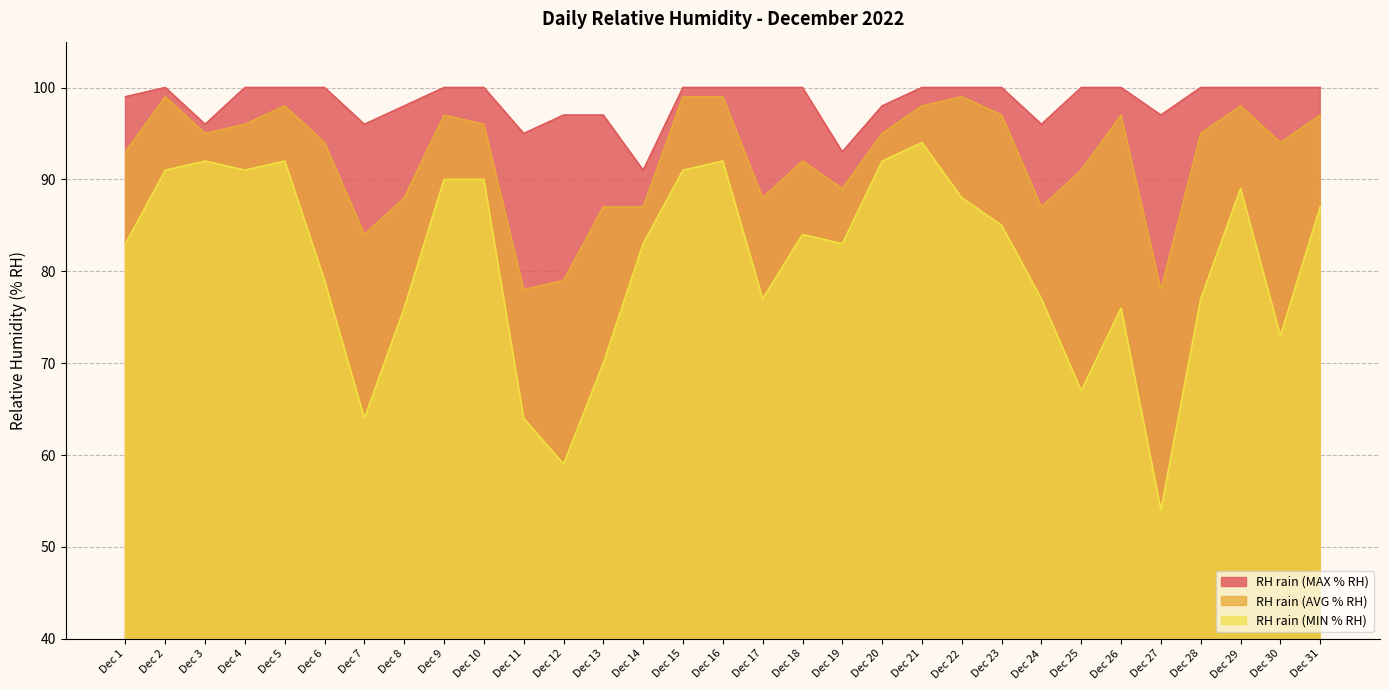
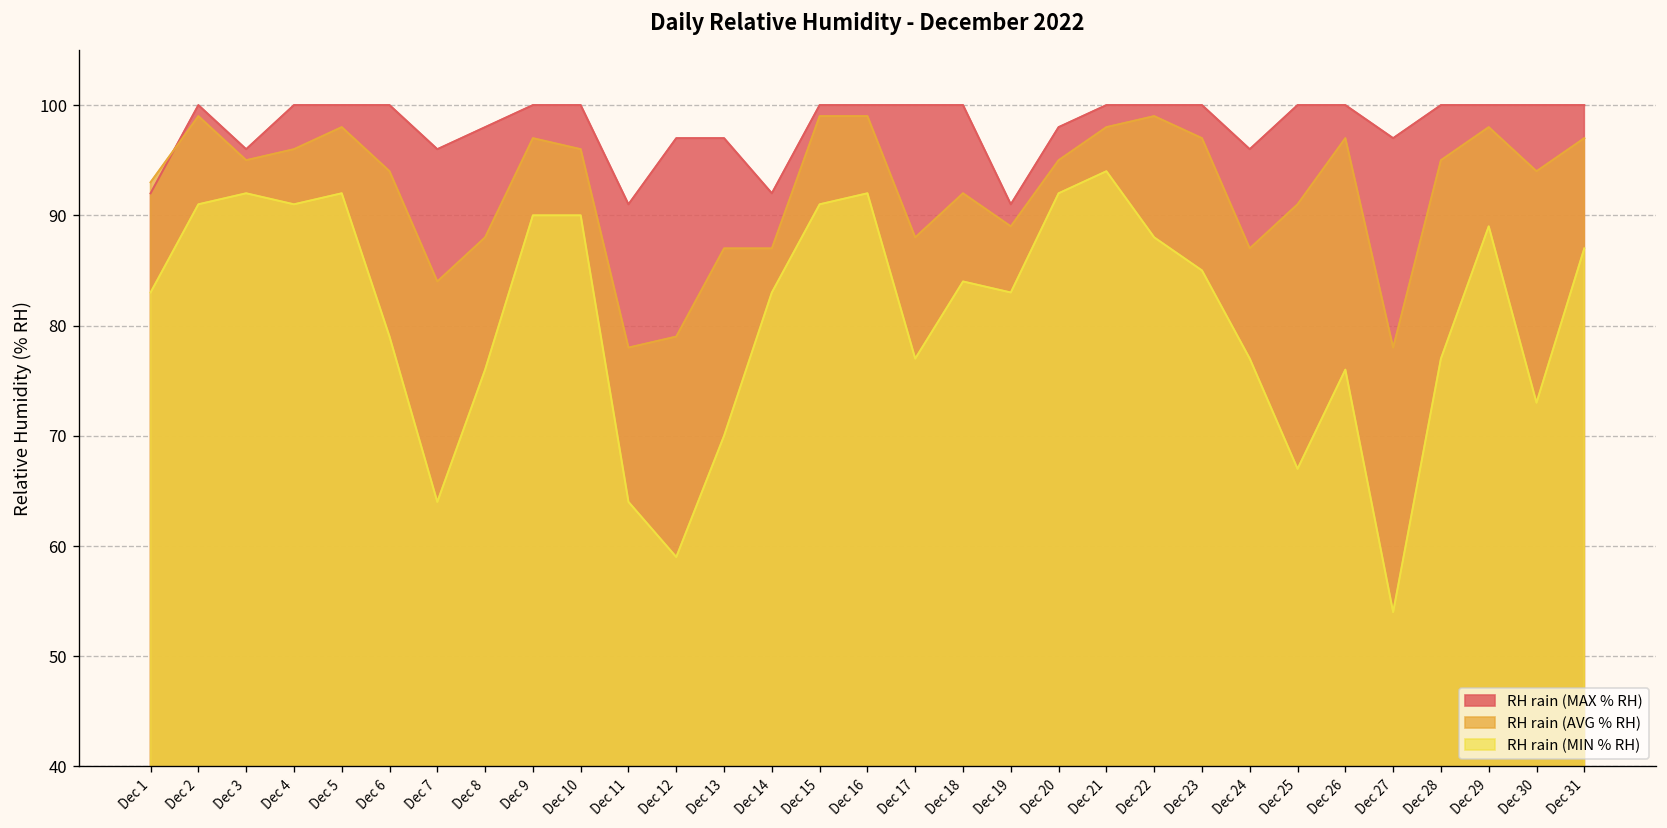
RH rain (MAX % RH), Dec 1: 99 -> 92
RH rain (MAX % RH), Dec 11: 95 -> 91
RH rain (MAX % RH), Dec 14: 91 -> 92
RH rain (MAX % RH), Dec 19: 93 -> 91
